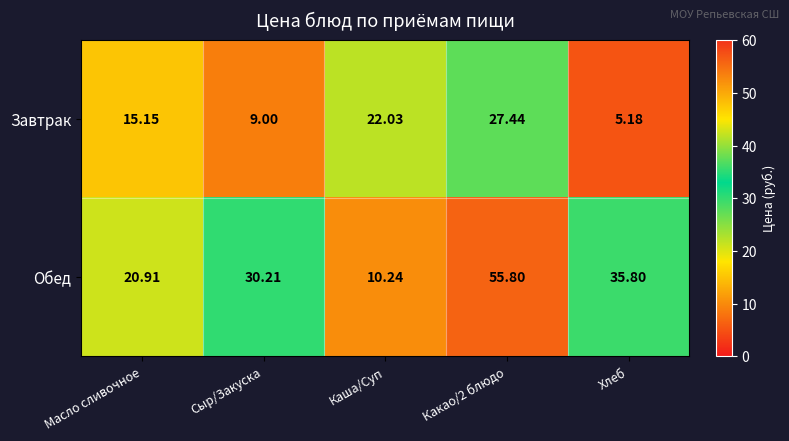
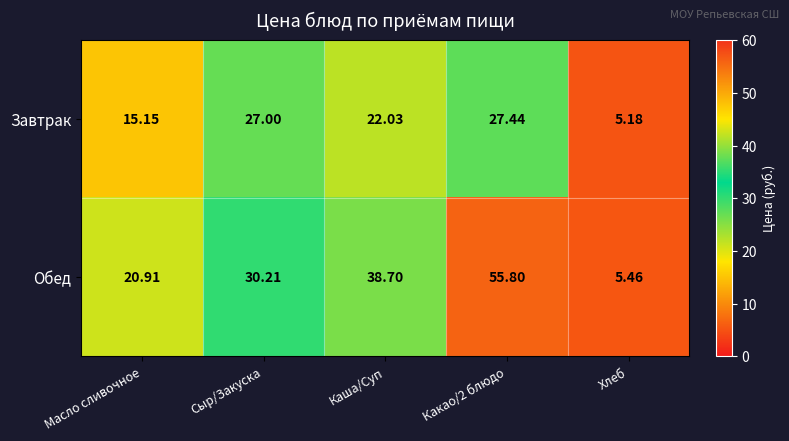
Завтрак, Сыр/Закуска: 9.00 -> 27.00
Обед, Каша/Суп: 10.24 -> 38.70
Обед, Хлеб: 35.80 -> 5.46
